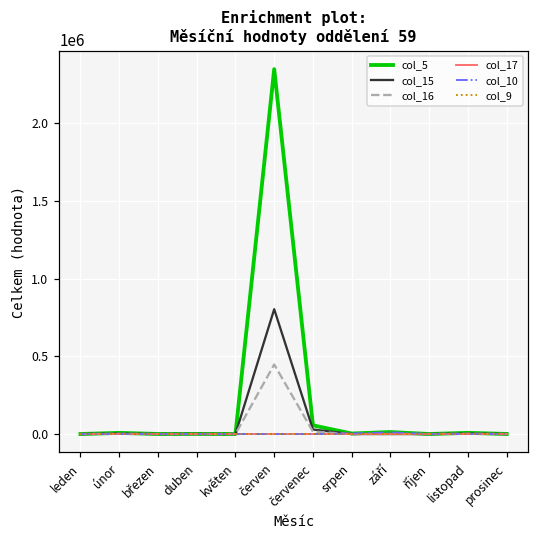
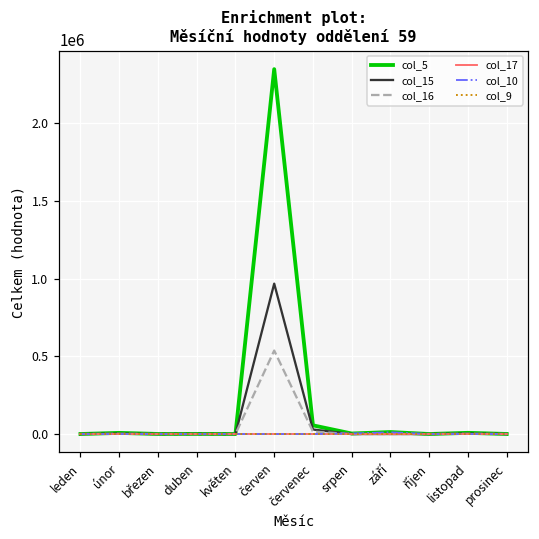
col_15, červen: 800000 -> 970000
col_16, červen: 450000 -> 540000
